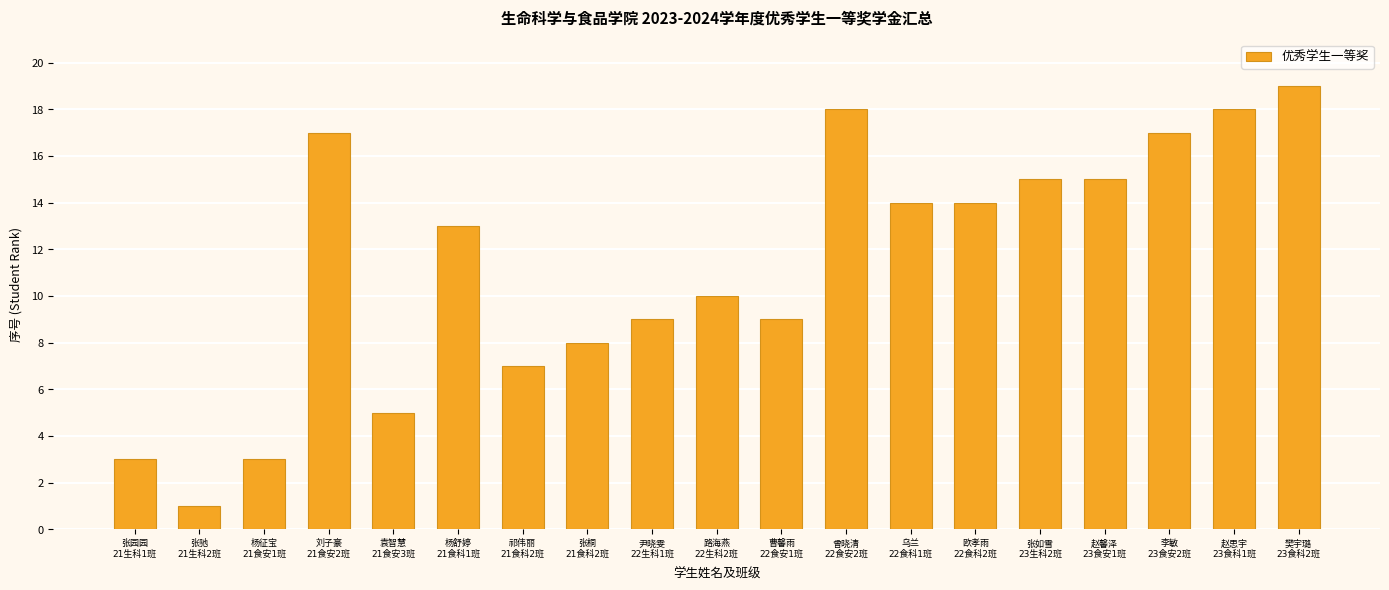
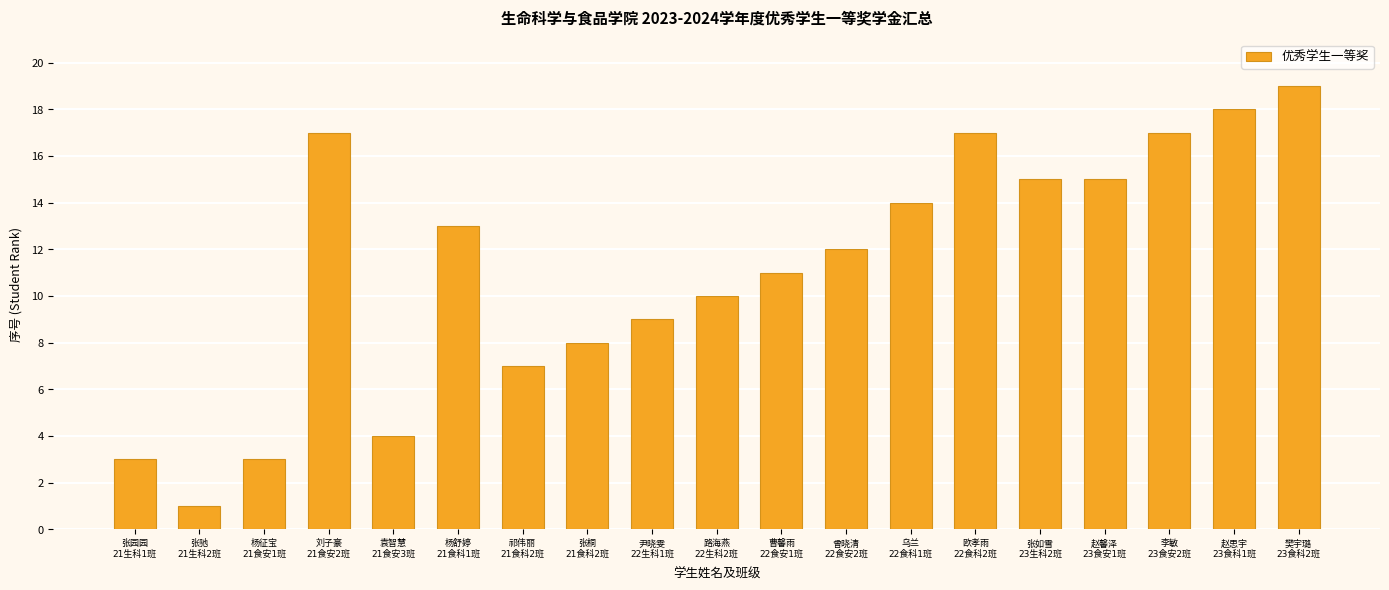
袁智慧 21食安3班: 5 -> 4
曹馨雨 22食安1班: 9 -> 11
曾晓清 22食安2班: 18 -> 12
欧孝雨 22食科2班: 14 -> 17
